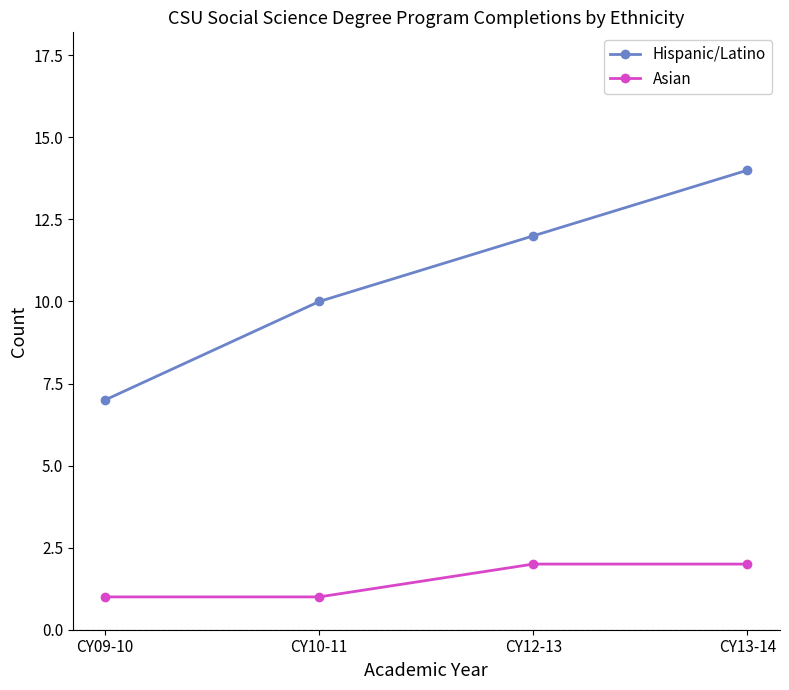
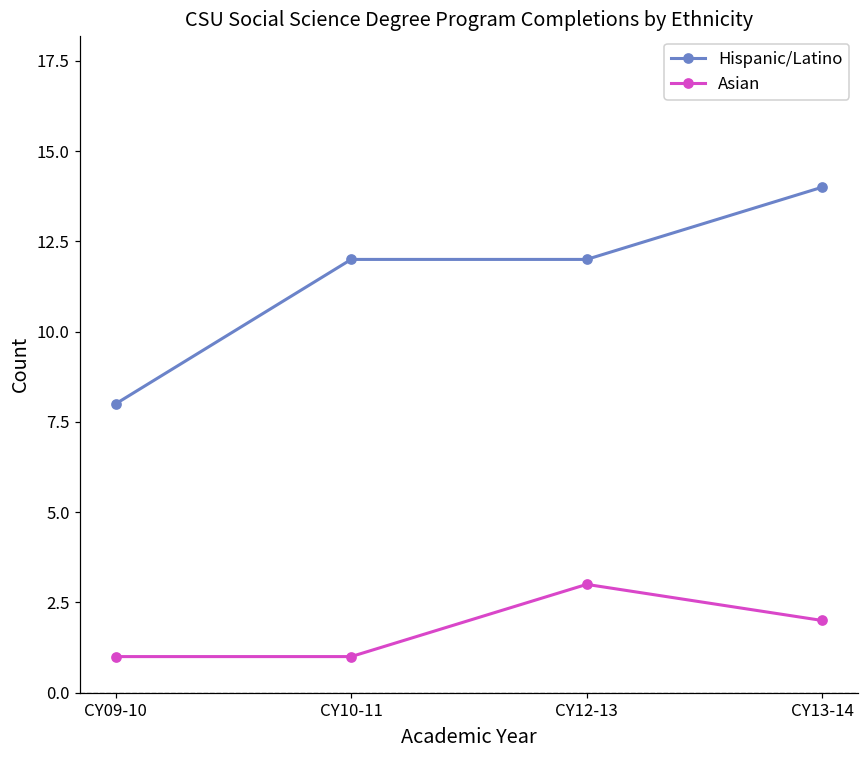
Hispanic/Latino, CY09-10: 7 -> 8
Hispanic/Latino, CY10-11: 10 -> 12
Asian, CY12-13: 2 -> 3
